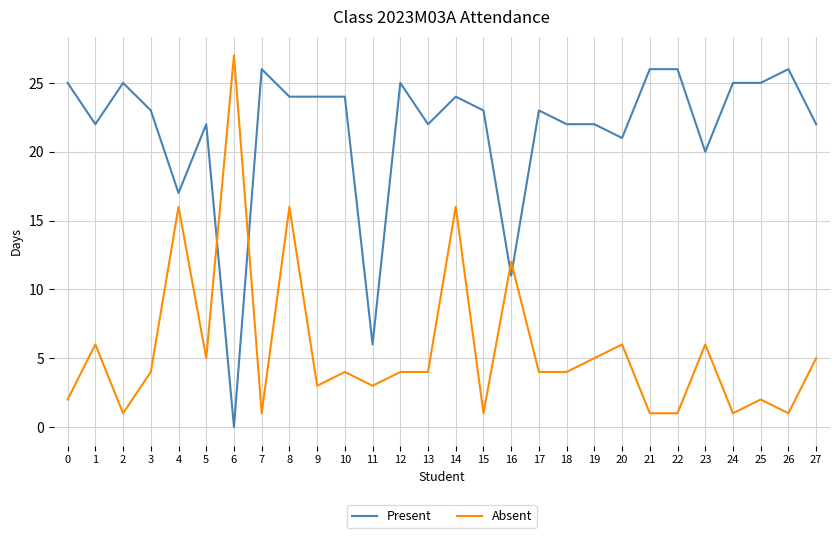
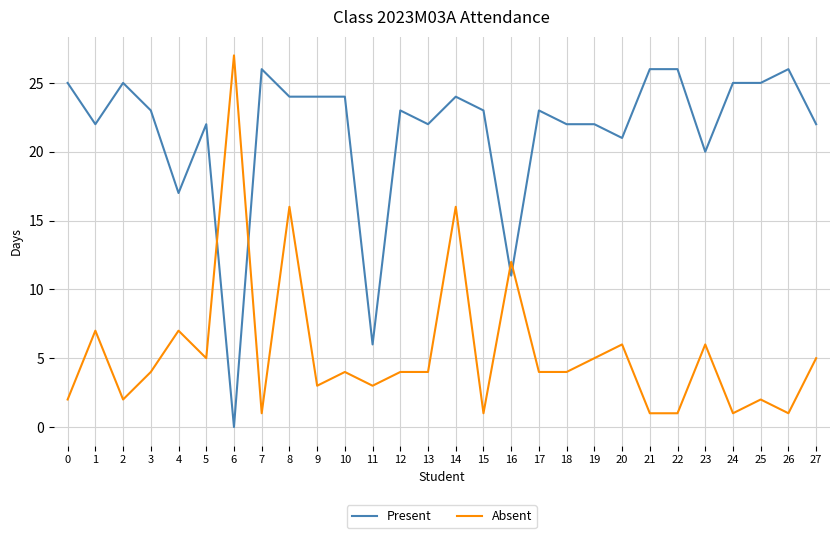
Absent, 1: 6 -> 7
Absent, 2: 1 -> 2
Absent, 4: 16 -> 7
Present, 12: 25 -> 23
